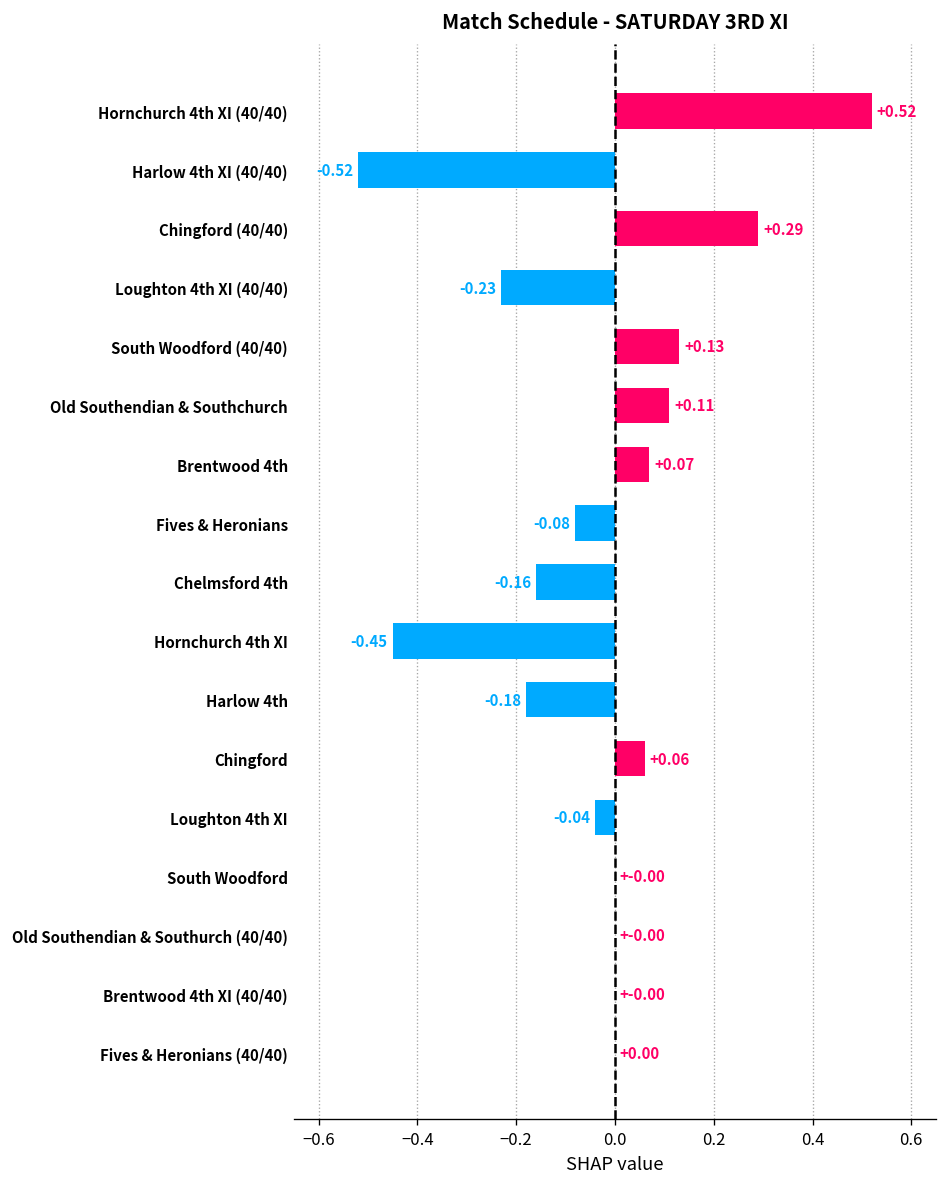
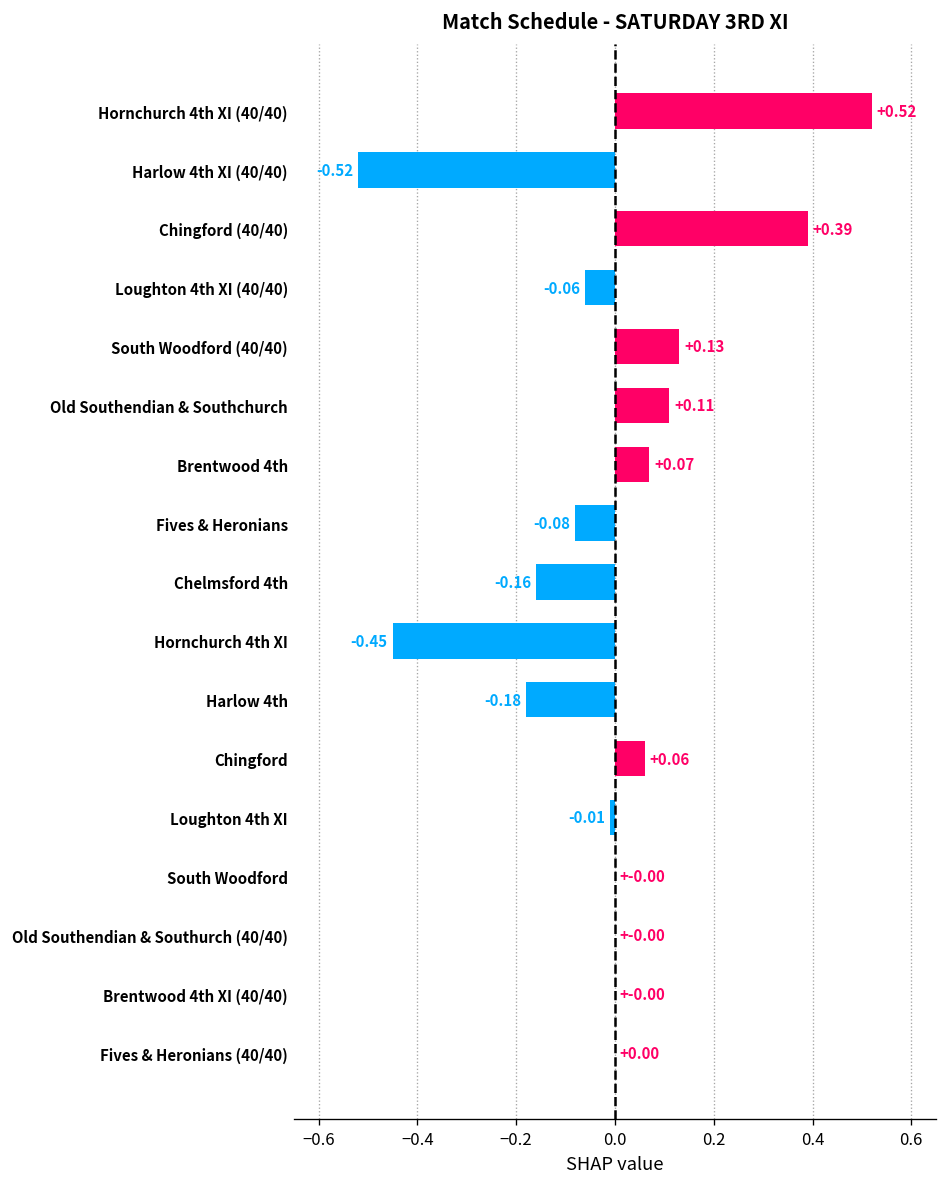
Chingford (40/40): +0.29 -> +0.39
Loughton 4th XI (40/40): -0.23 -> -0.06
Loughton 4th XI: -0.04 -> -0.01
